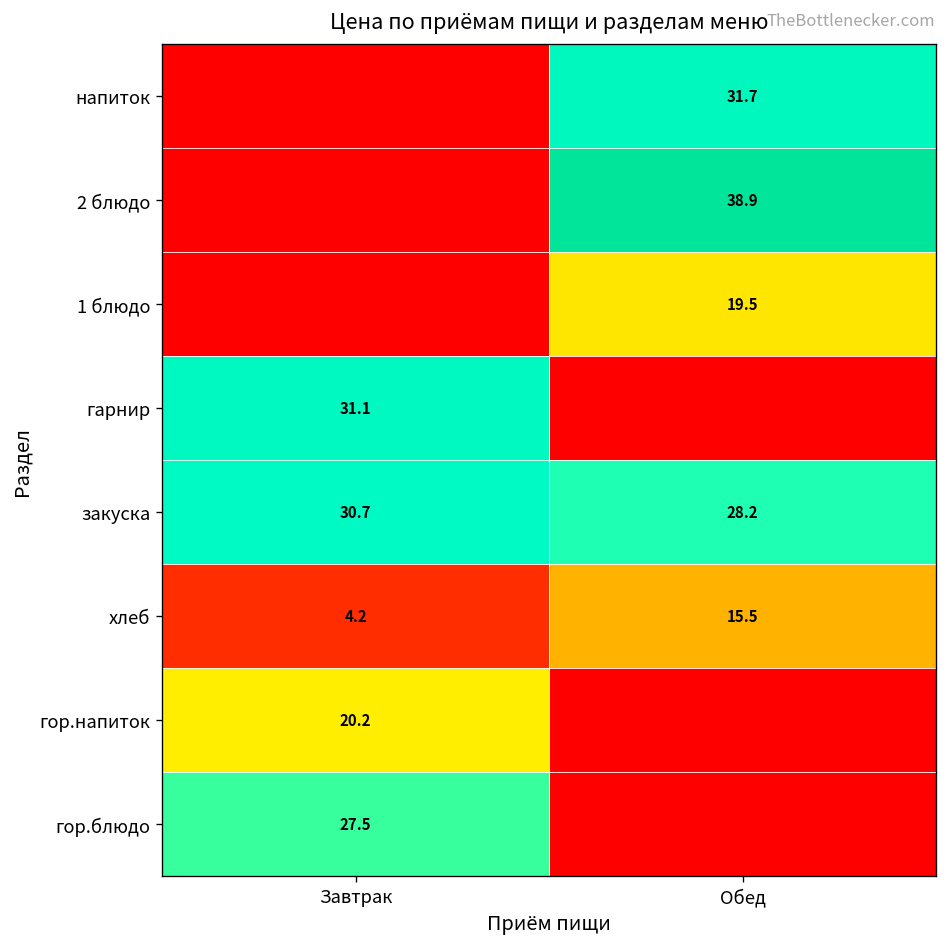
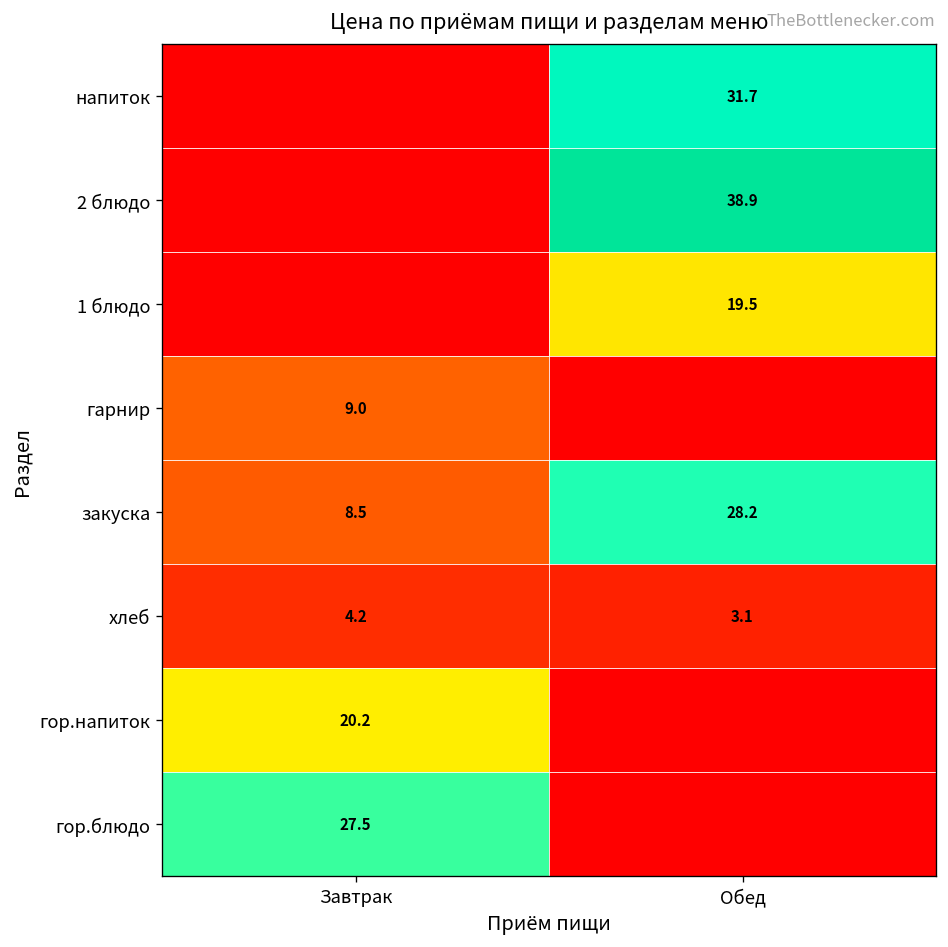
гарнир, Завтрак: 31.1 -> 9.0
закуска, Завтрак: 30.7 -> 8.5
хлеб, Обед: 15.5 -> 3.1
